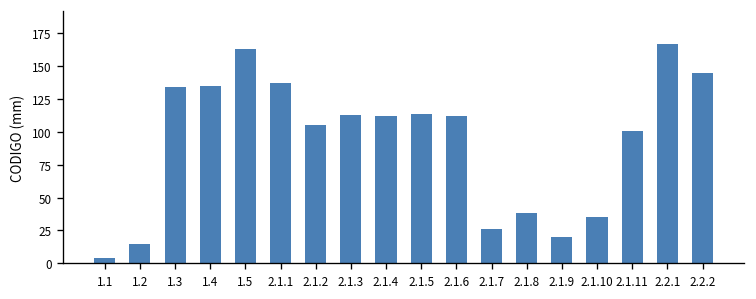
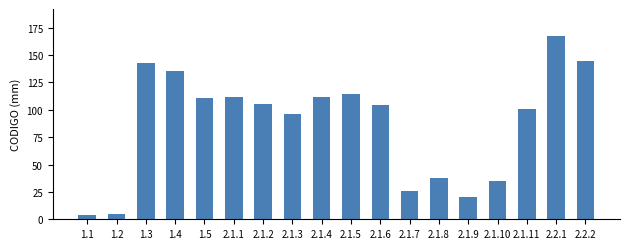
1.2: 15 -> 5
1.3: 134 -> 143
1.5: 163 -> 111
2.1.1: 137 -> 112
2.1.3: 113 -> 96
2.1.6: 112 -> 104
